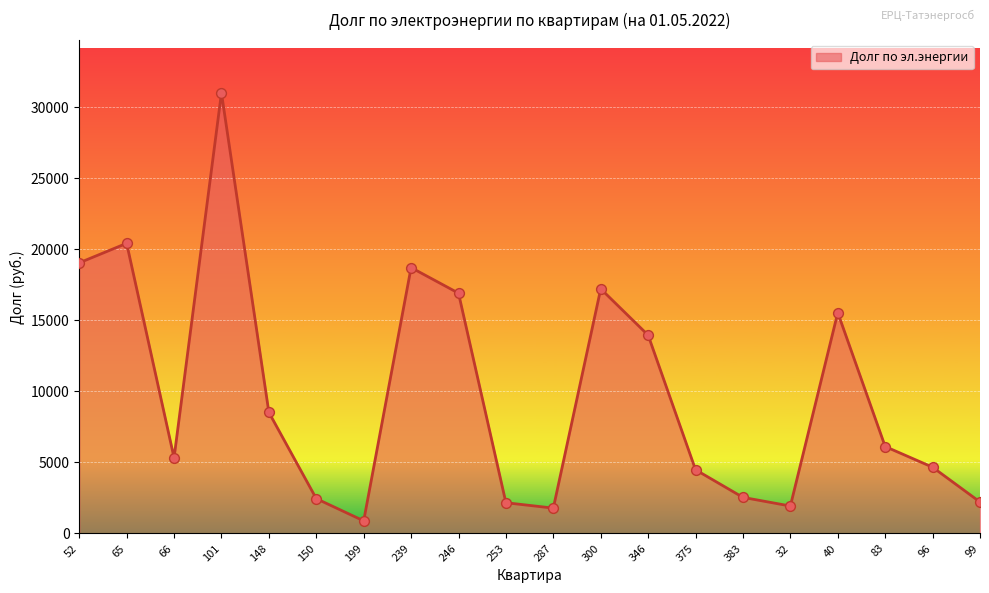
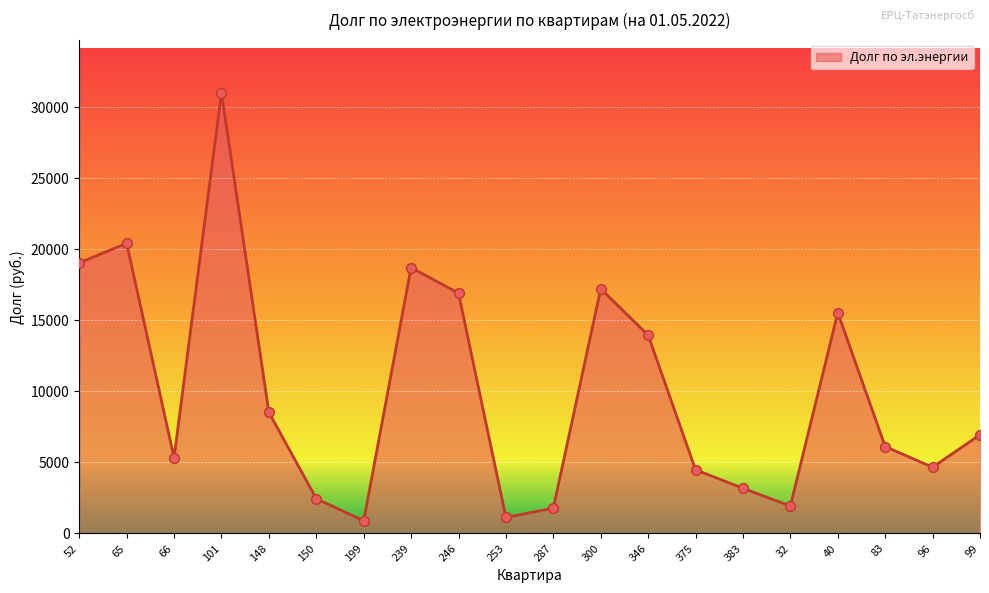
253: 2200 -> 1100
383: 2500 -> 3200
99: 2200 -> 6900
